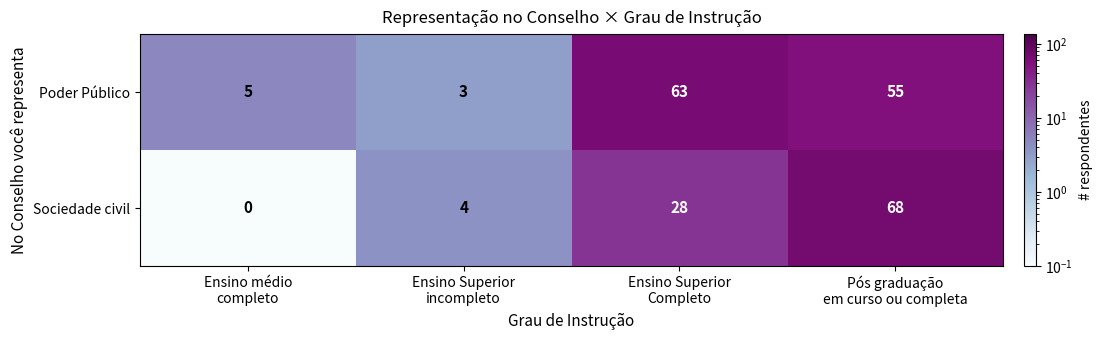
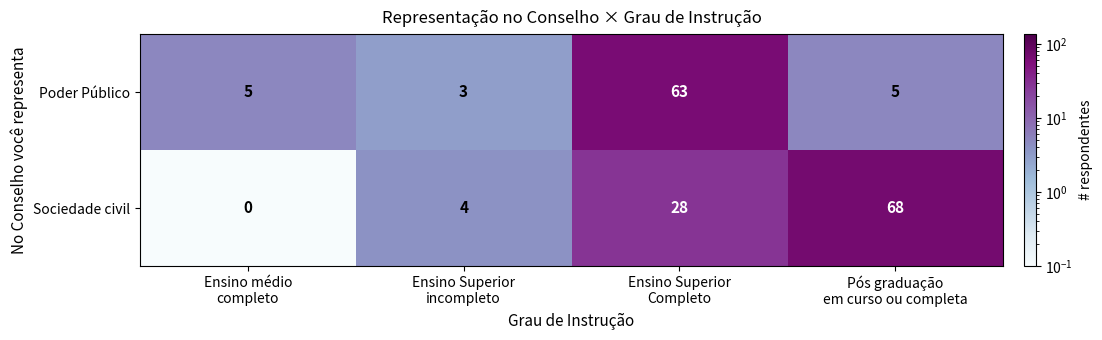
Poder Público, Pós graduação em curso ou completa: 55 -> 5
